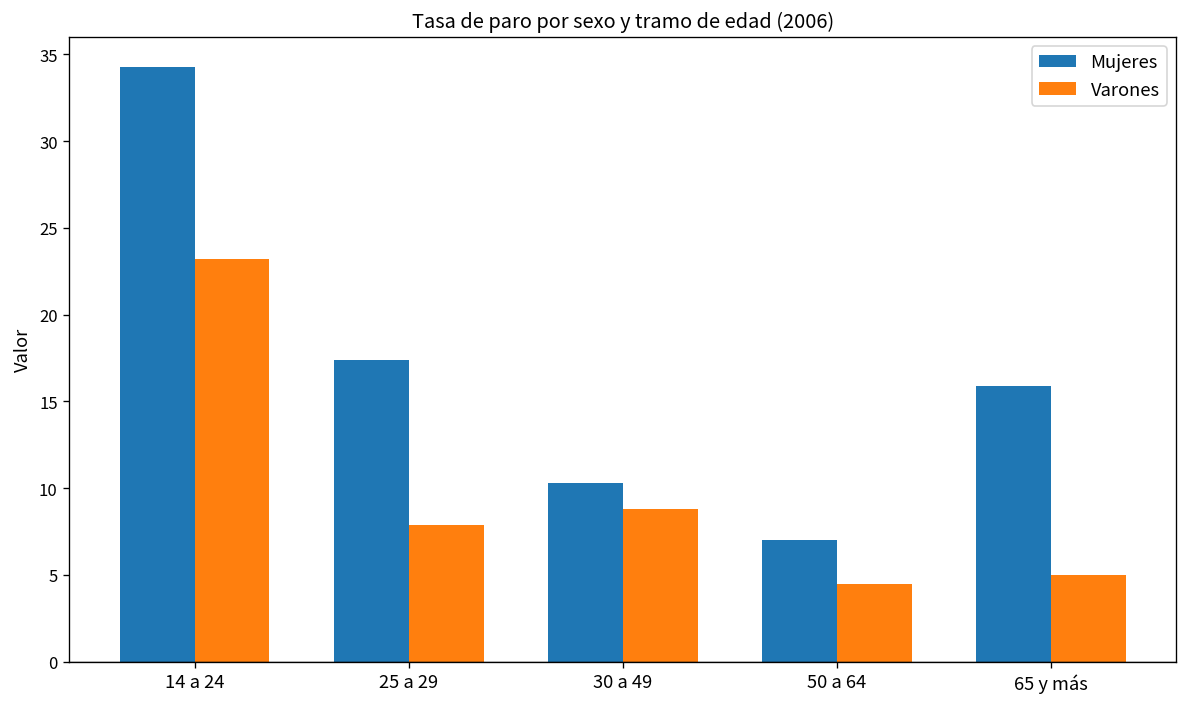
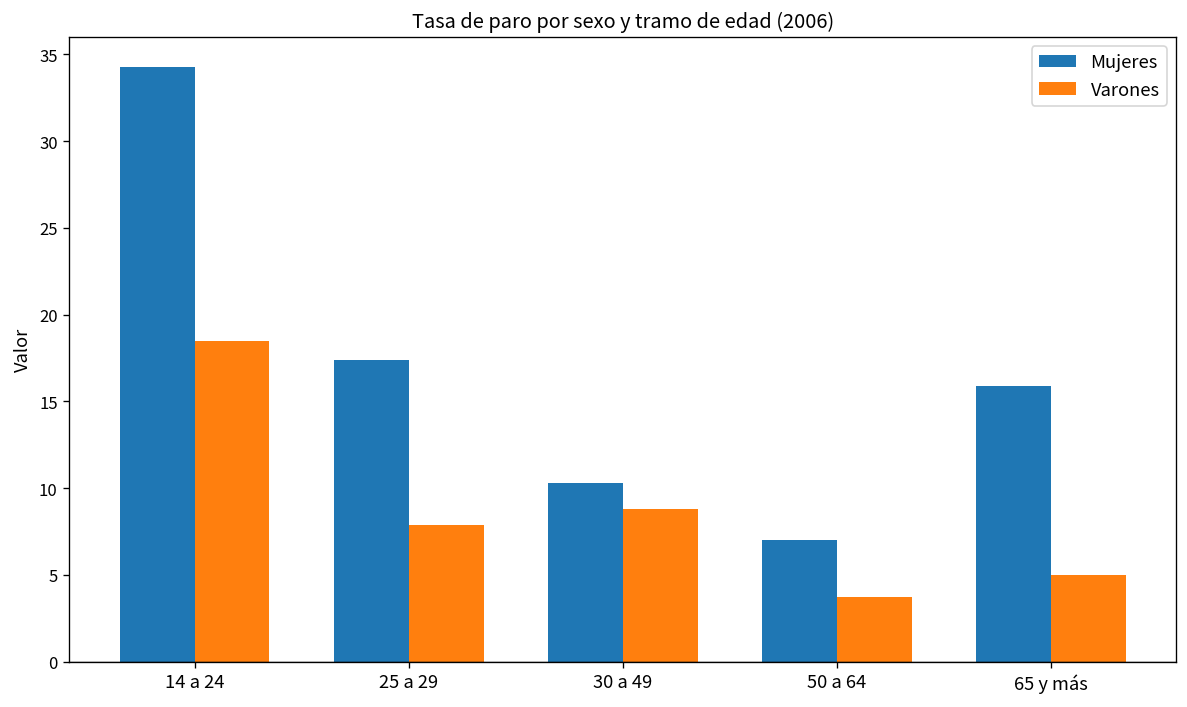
Varones, 14 a 24: 23.2 -> 18.5
Varones, 50 a 64: 4.5 -> 3.7
